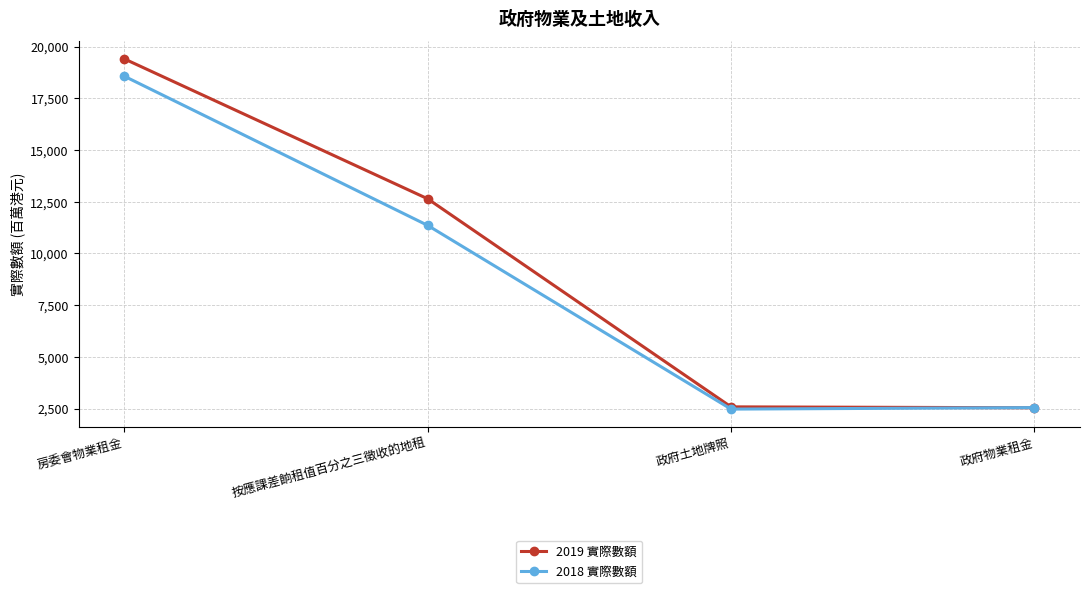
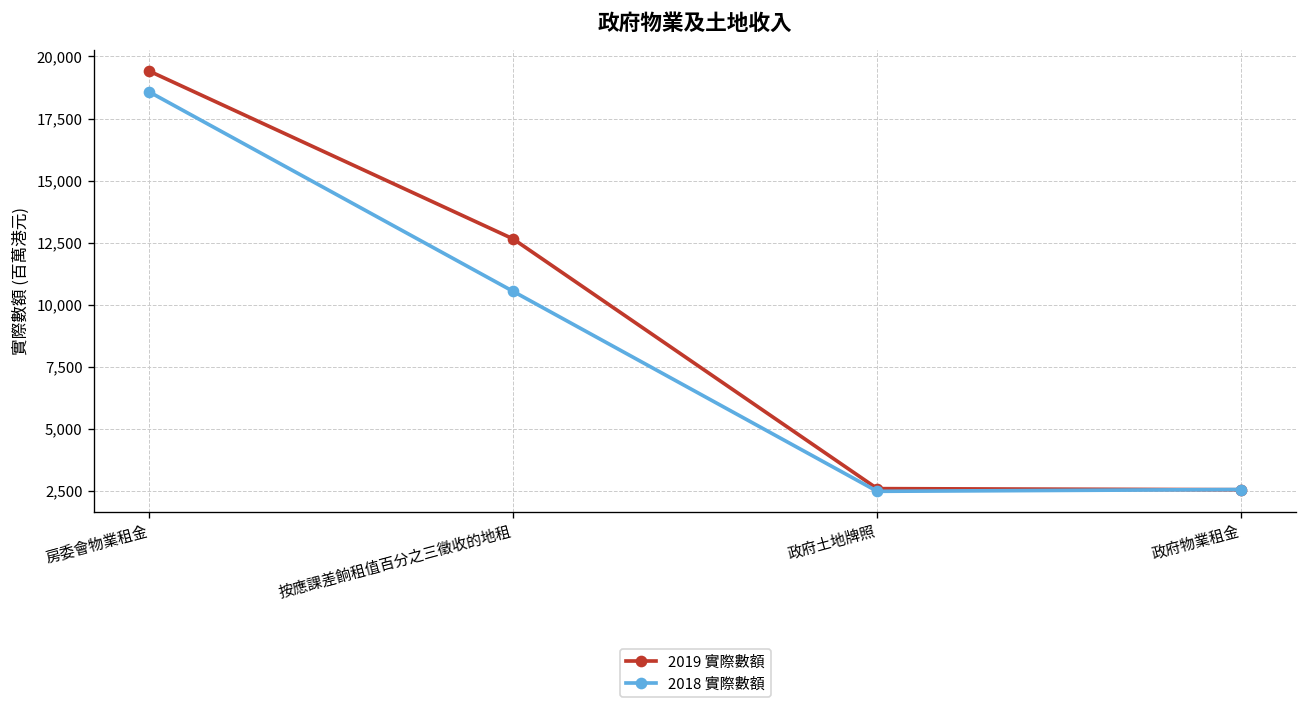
2018 實際數額, 按應課差餉租值百分之三徵收的地租: 11,400 -> 10,500
